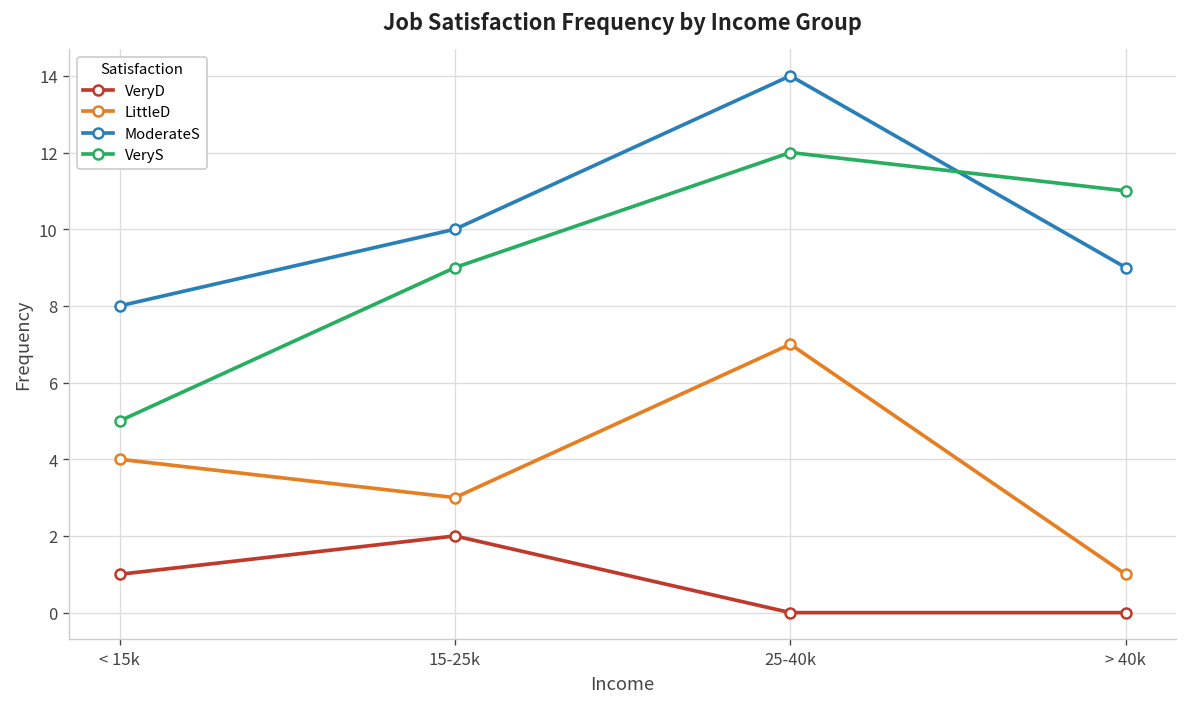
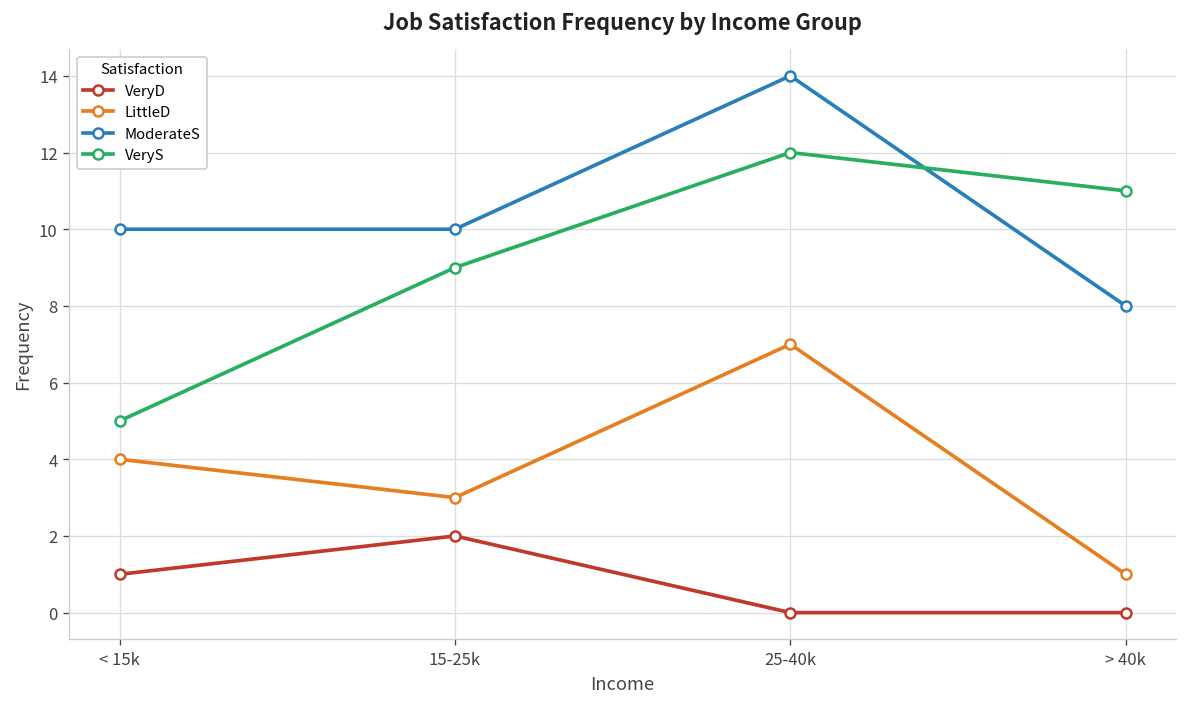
ModerateS, < 15k: 8 -> 10
ModerateS, > 40k: 9 -> 8
